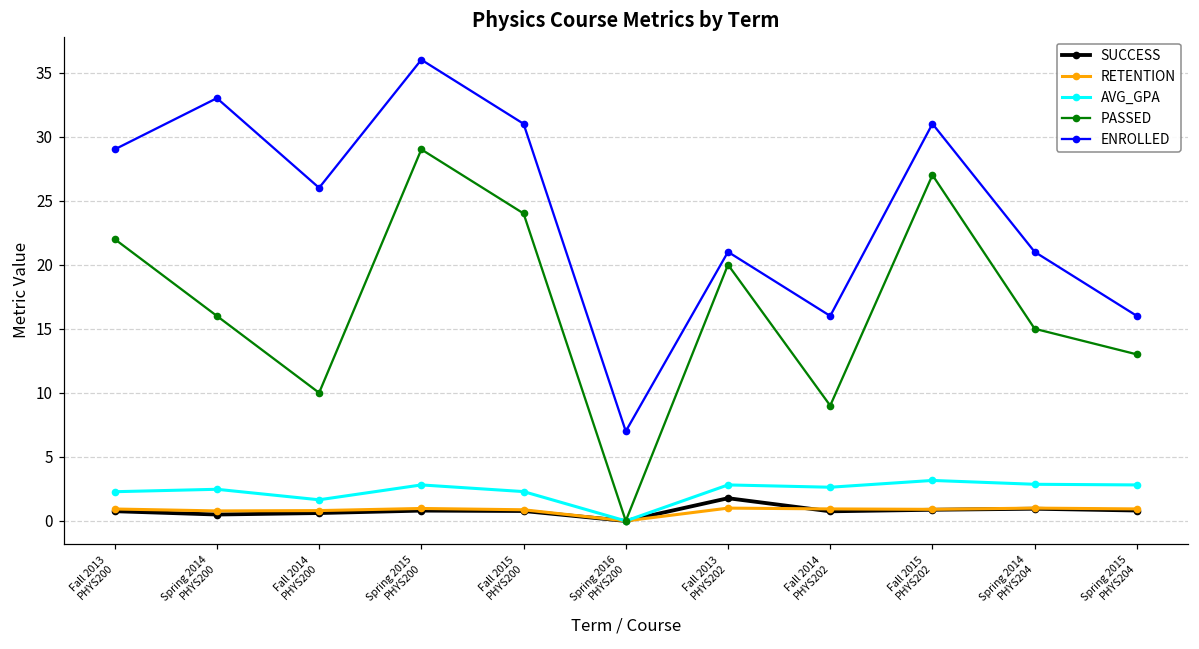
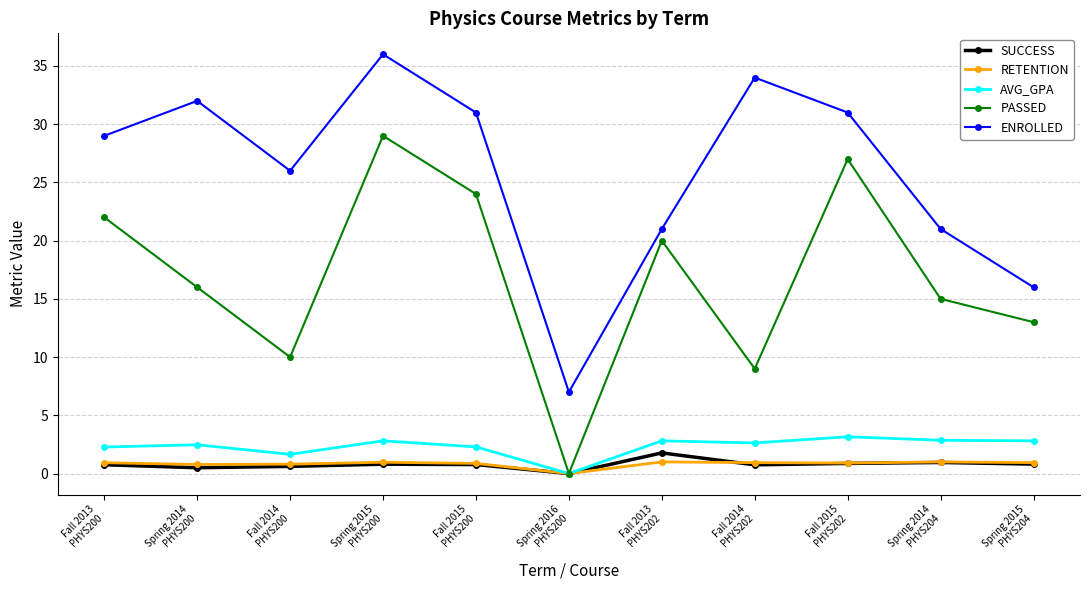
ENROLLED, Spring 2014 PHYS200: 33 -> 32
ENROLLED, Fall 2014 PHYS202: 16 -> 34
